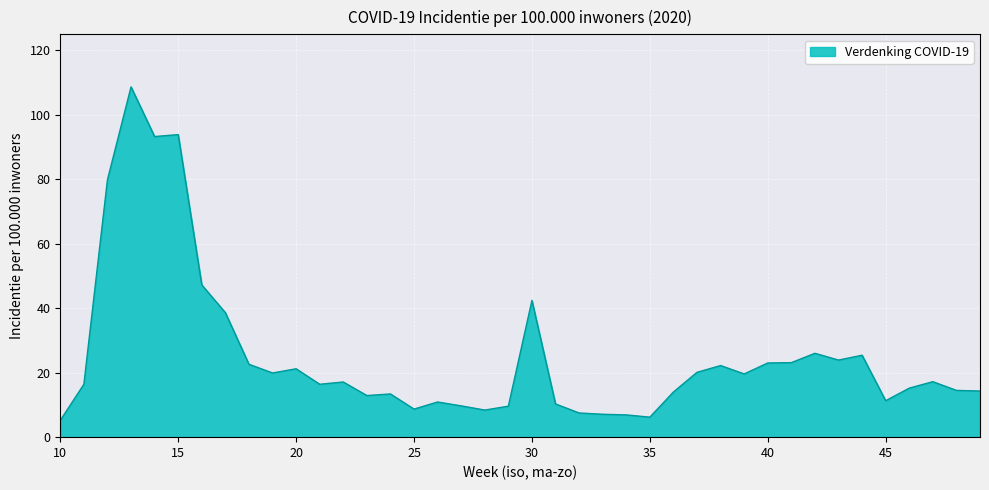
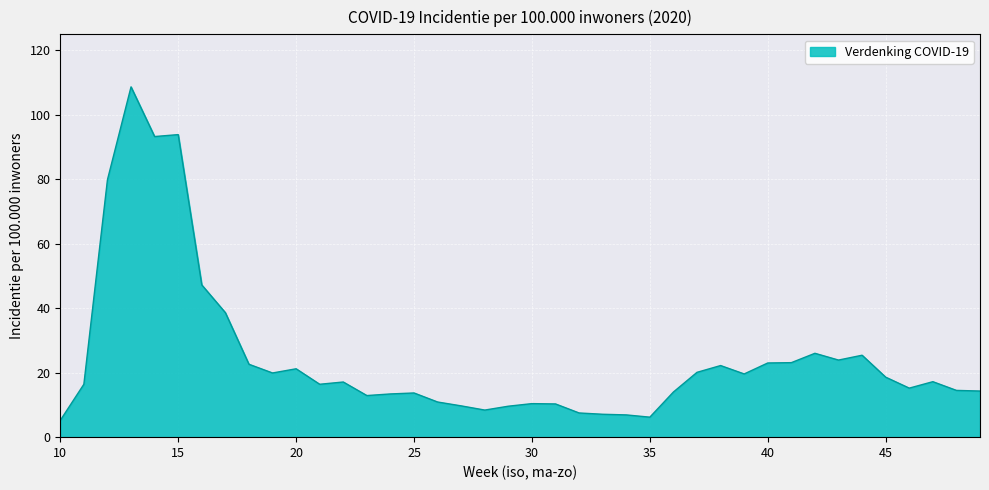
25: 9 -> 14
30: 42 -> 10
45: 11 -> 19
